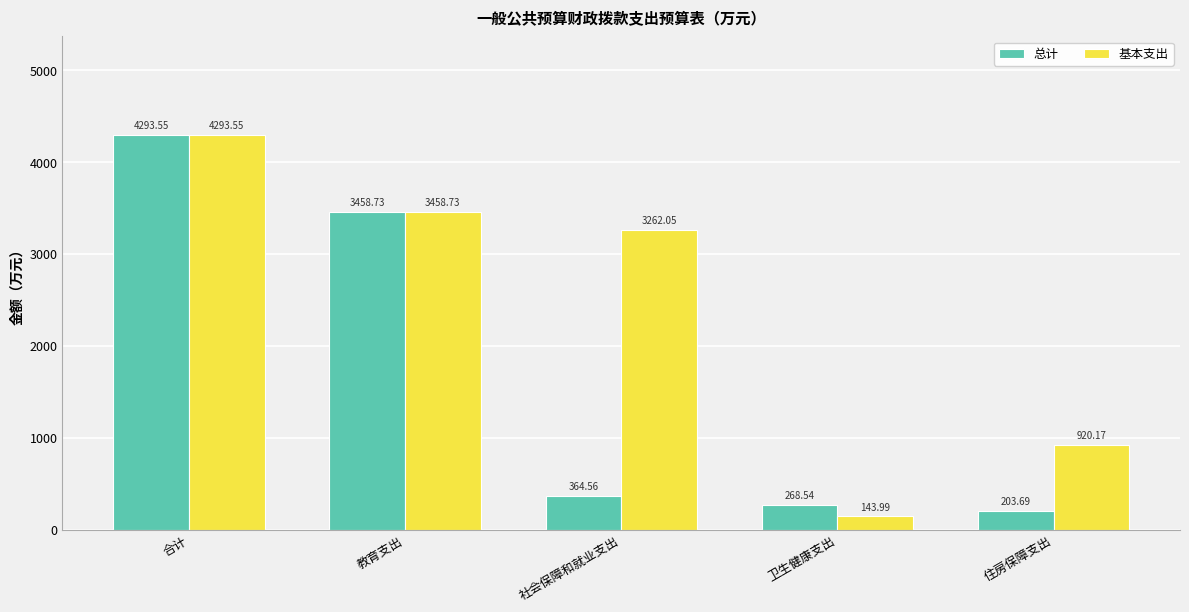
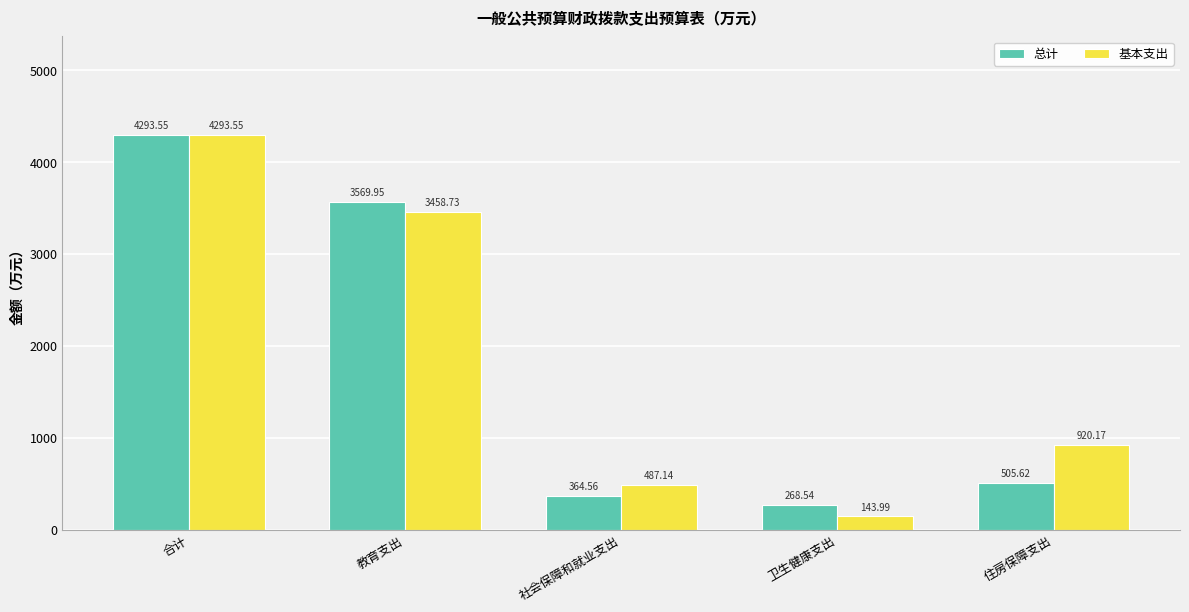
总计, 教育支出: 3458.73 -> 3569.95
基本支出, 社会保障和就业支出: 3262.05 -> 487.14
总计, 住房保障支出: 203.69 -> 505.62
